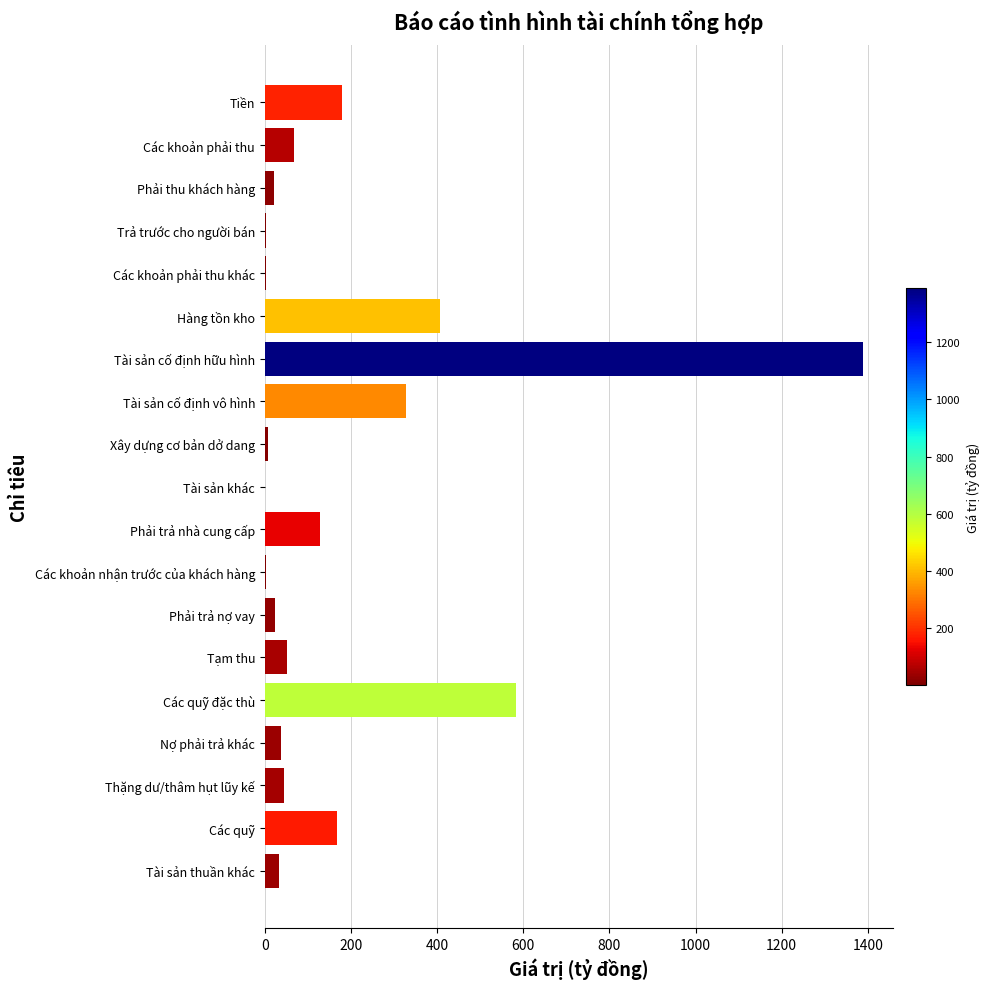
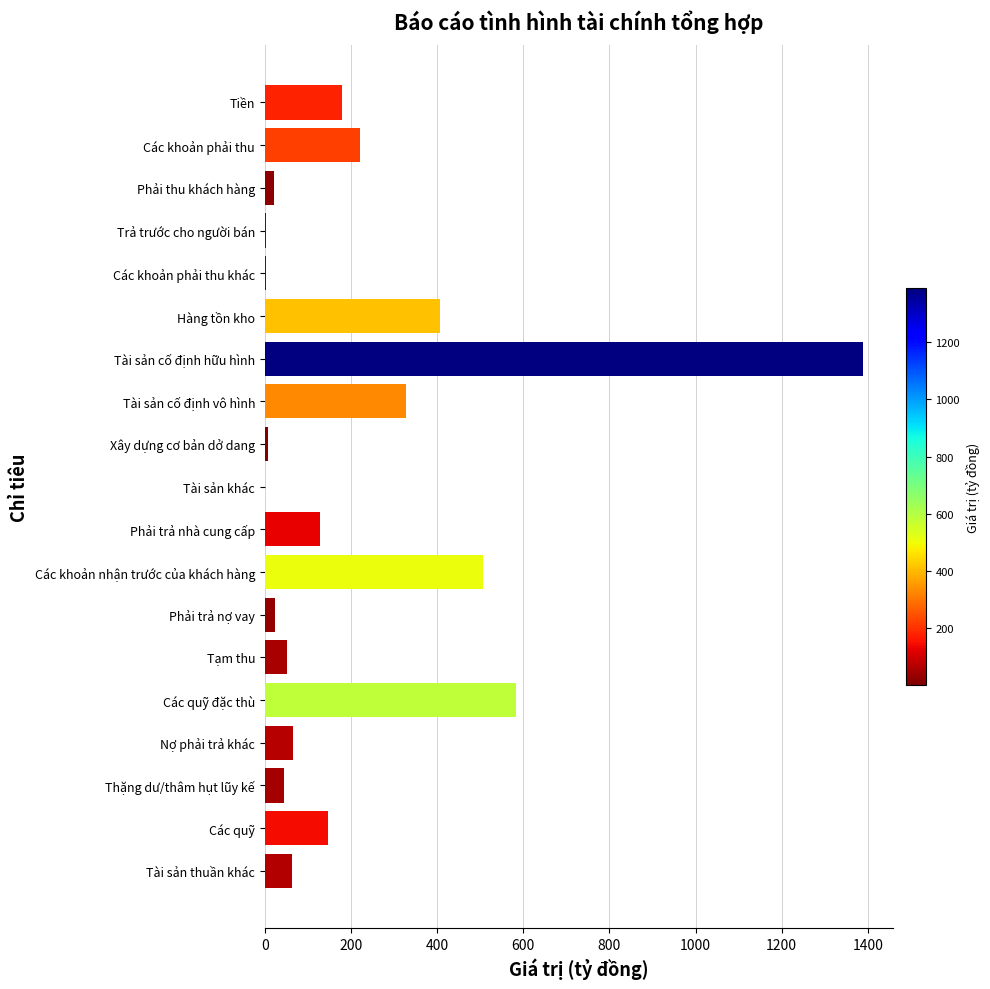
Các khoản phải thu: 70 -> 220
Các khoản nhận trước của khách hàng: 0 -> 510
Nợ phải trả khác: 40 -> 70
Các quỹ: 170 -> 150
Tài sản thuần khác: 30 -> 60
